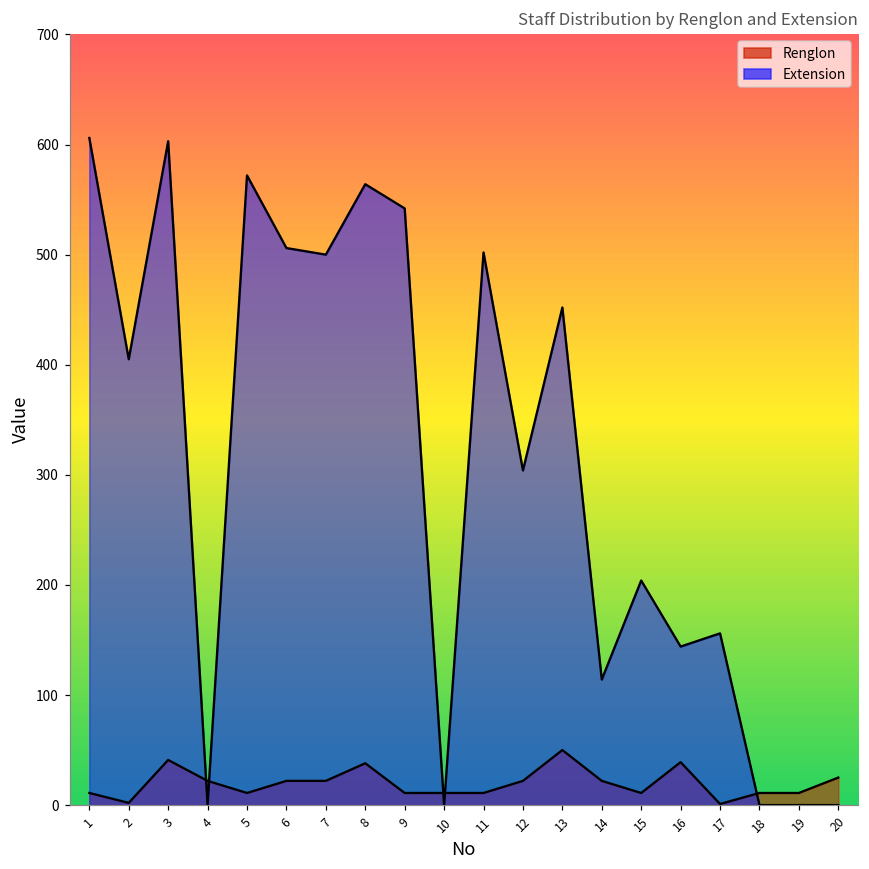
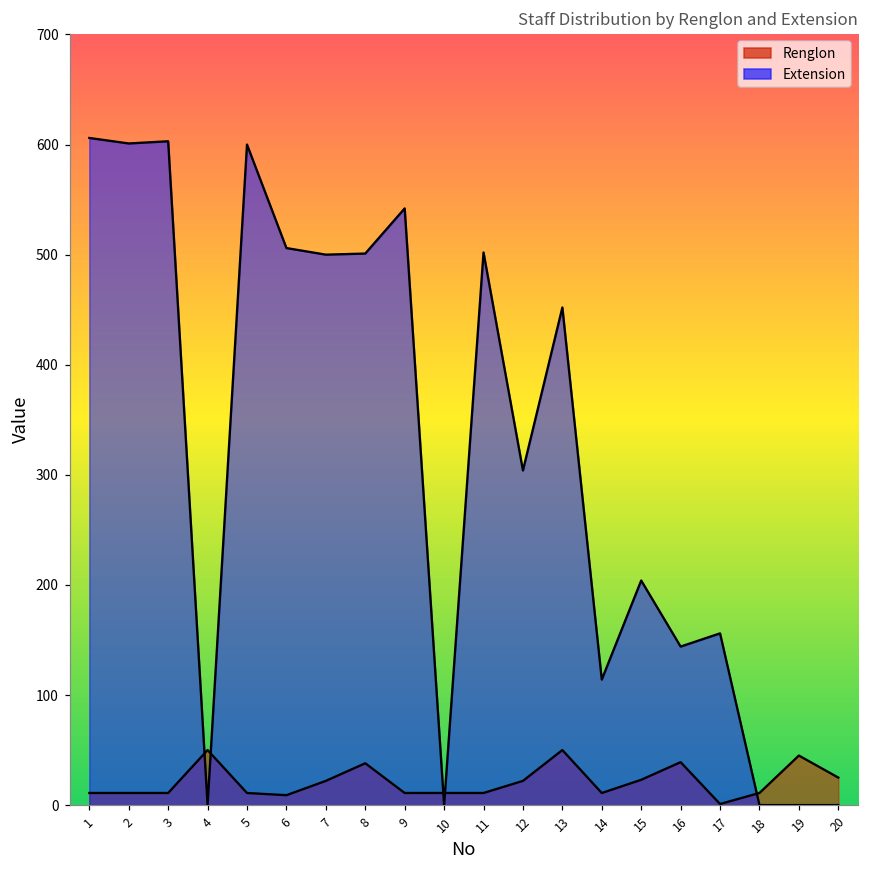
Renglon, 2: 2 -> 11
Extension, 2: 405 -> 601
Renglon, 3: 41 -> 11
Renglon, 4: 22 -> 50
Extension, 5: 572 -> 600
Renglon, 6: 22 -> 9
Extension, 8: 564 -> 501
Renglon, 14: 22 -> 11
Renglon, 15: 11 -> 23
Renglon, 19: 11 -> 45
